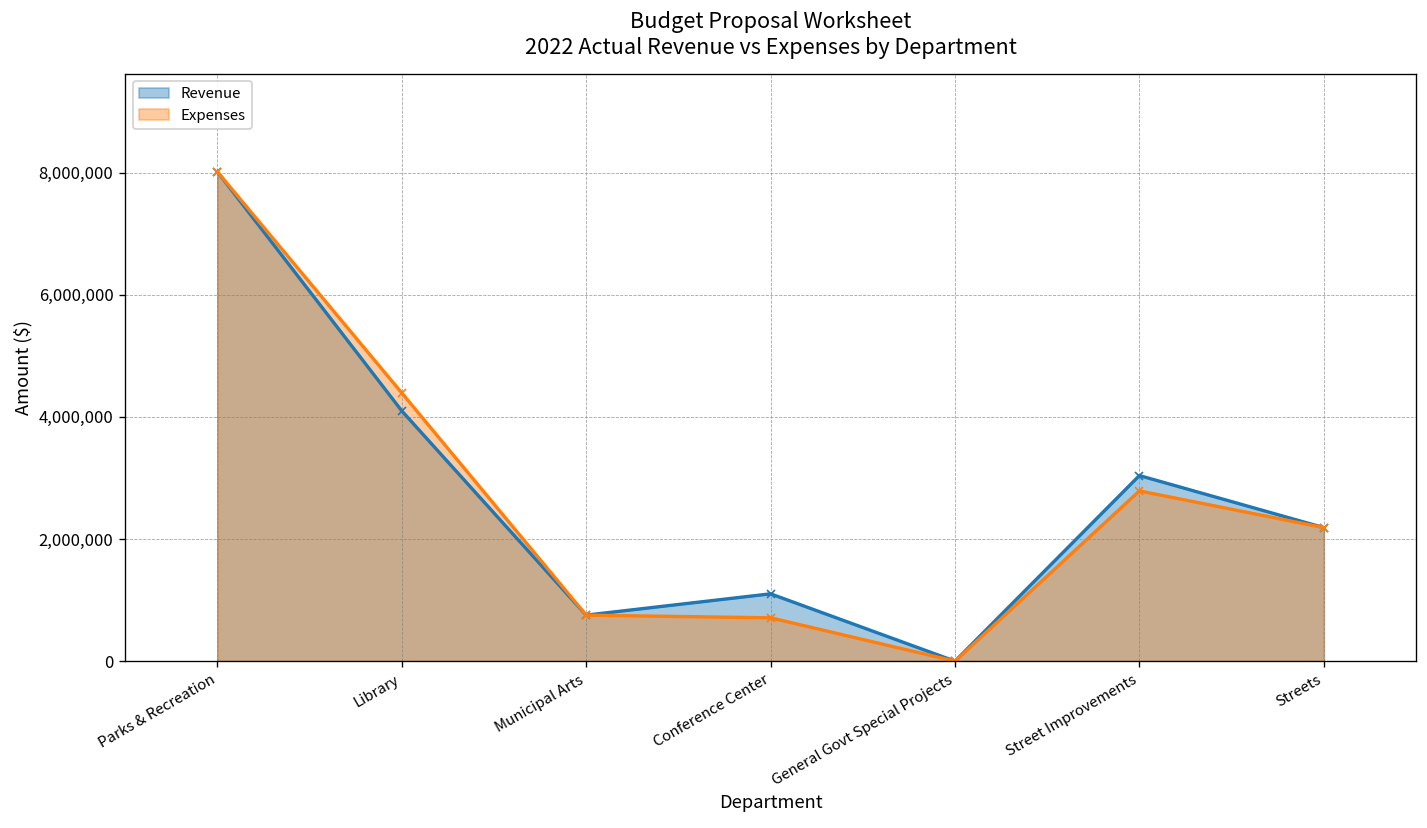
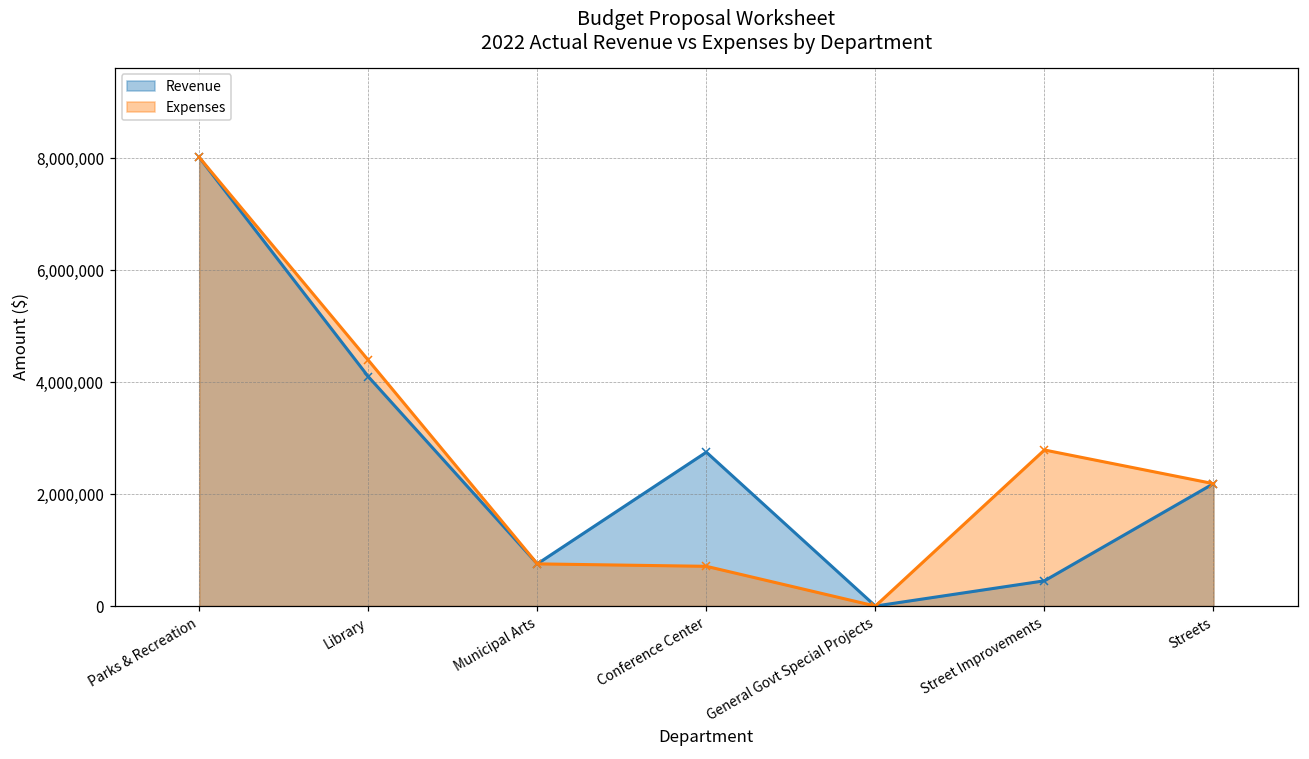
Revenue, Conference Center: 1,100,000 -> 2,700,000
Revenue, Street Improvements: 3,000,000 -> 500,000
